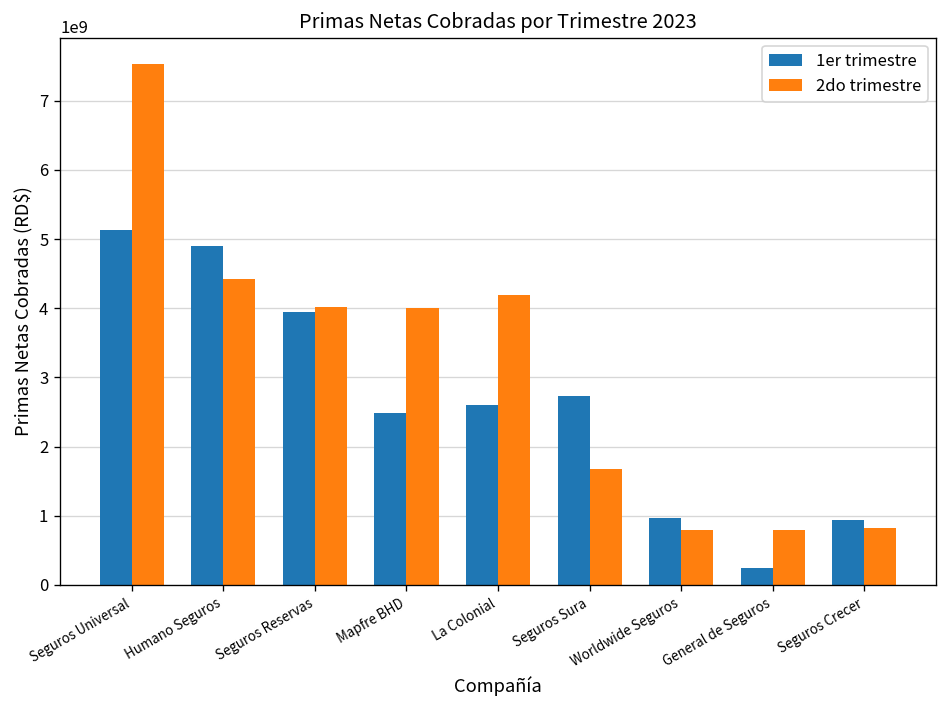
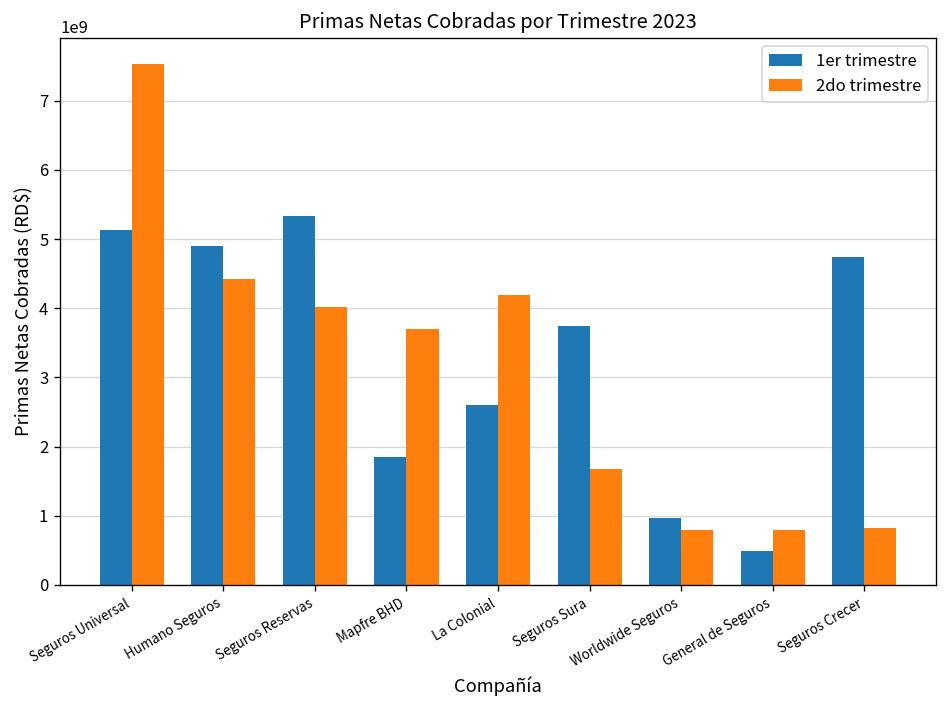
1er trimestre, Seguros Reservas: 3900000000 -> 5300000000
1er trimestre, Mapfre BHD: 2500000000 -> 1900000000
2do trimestre, Mapfre BHD: 4000000000 -> 3700000000
1er trimestre, Seguros Sura: 2700000000 -> 3700000000
1er trimestre, General de Seguros: 200000000 -> 500000000
1er trimestre, Seguros Crecer: 900000000 -> 4700000000
